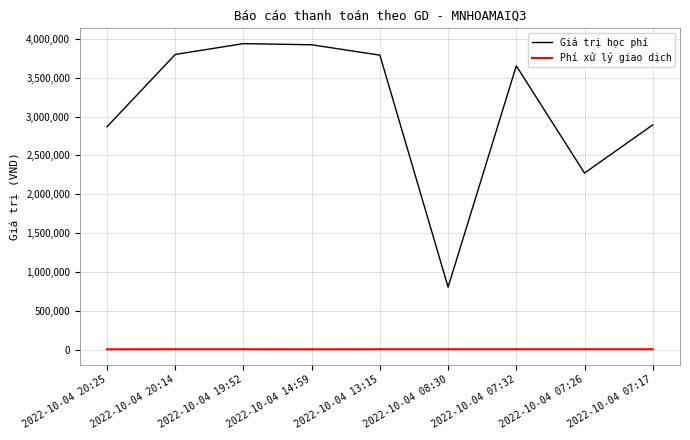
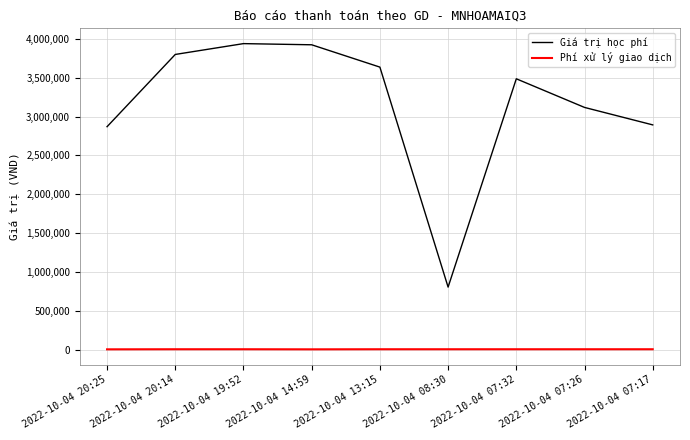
Giá trị học phí, 2022-10-04 13:15: 3,800,000 -> 3,600,000
Giá trị học phí, 2022-10-04 07:32: 3,700,000 -> 3,500,000
Giá trị học phí, 2022-10-04 07:26: 2,300,000 -> 3,100,000
